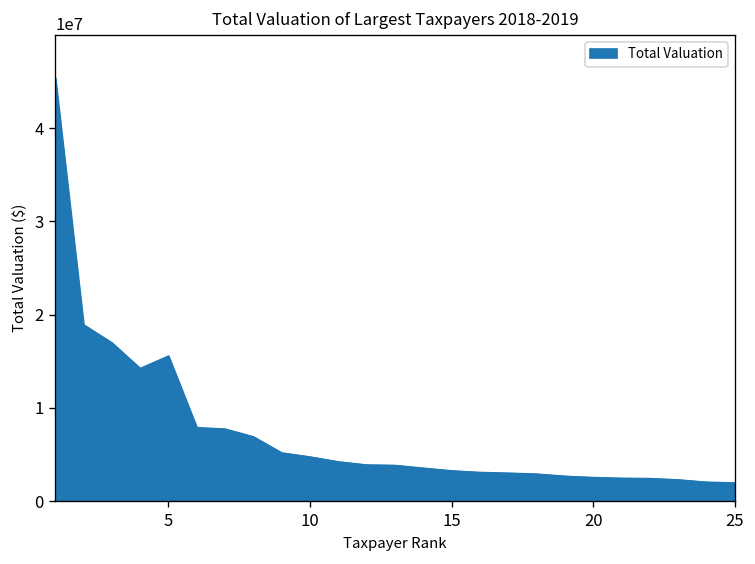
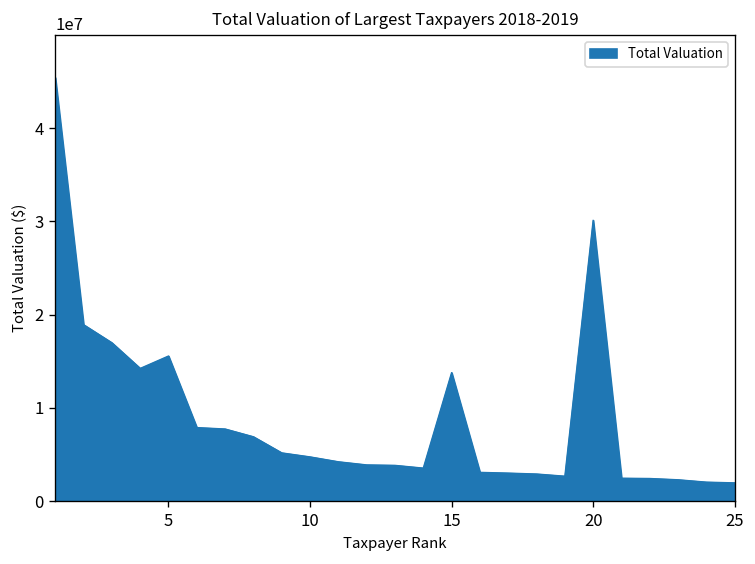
15: 3000000 -> 14000000
20: 3000000 -> 30000000
